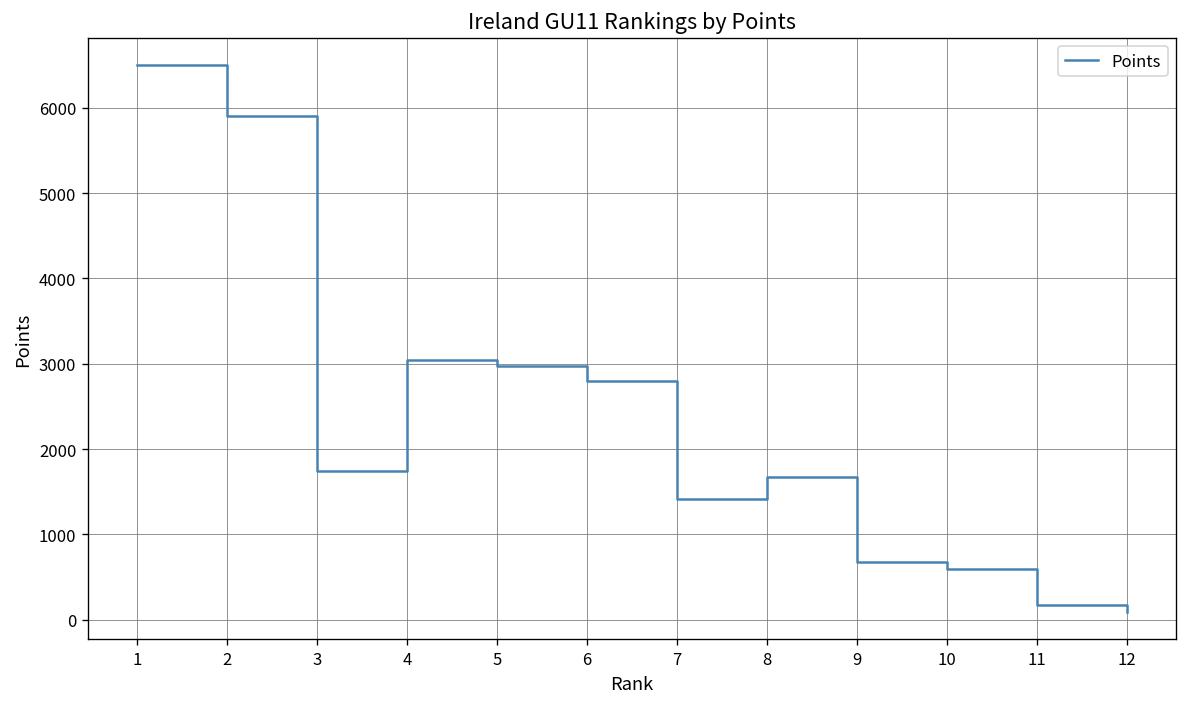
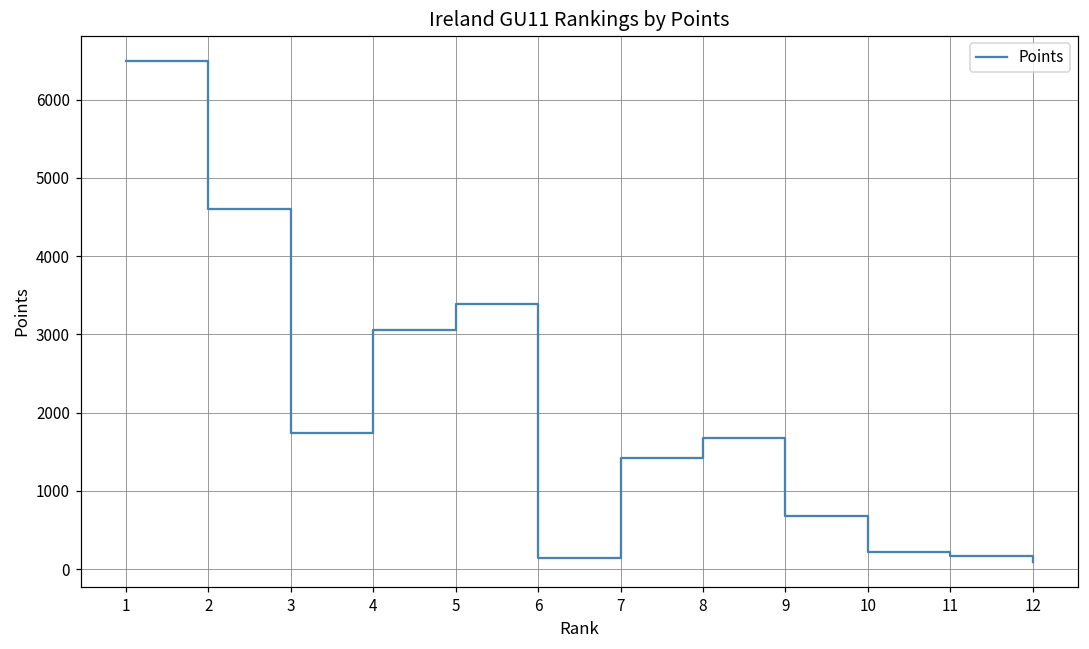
2: 5900 -> 4600
5: 3000 -> 3400
6: 2800 -> 100
10: 600 -> 200
